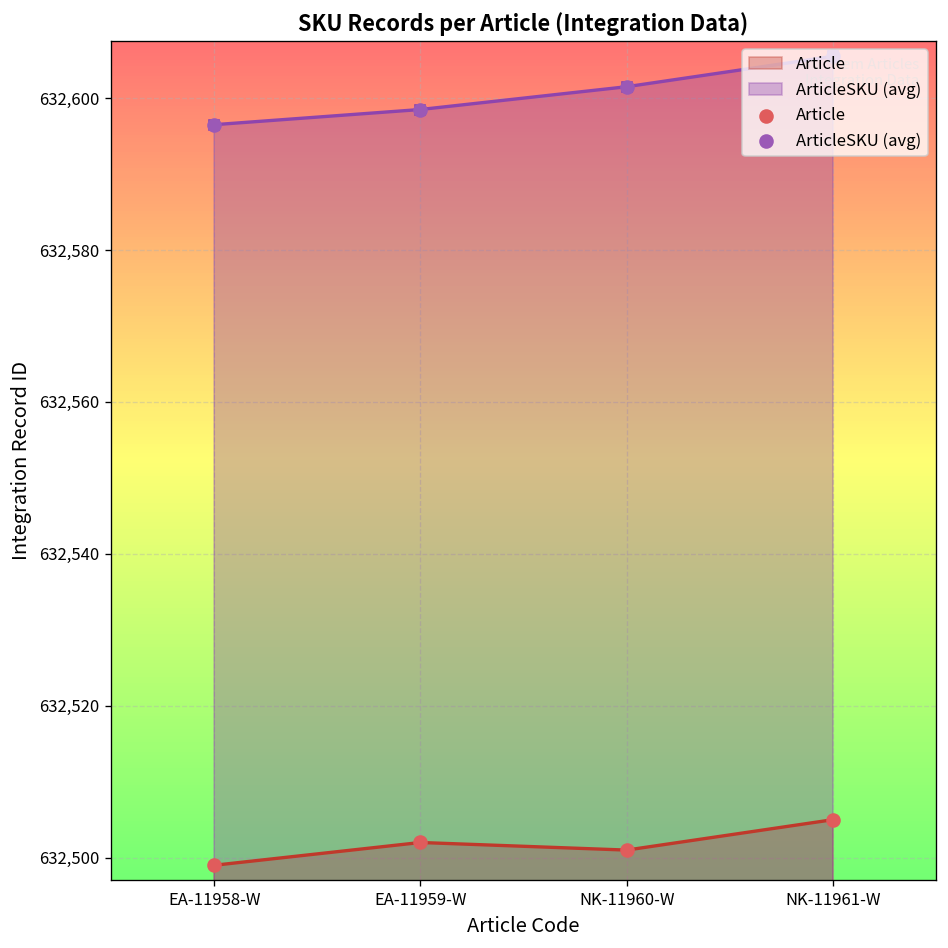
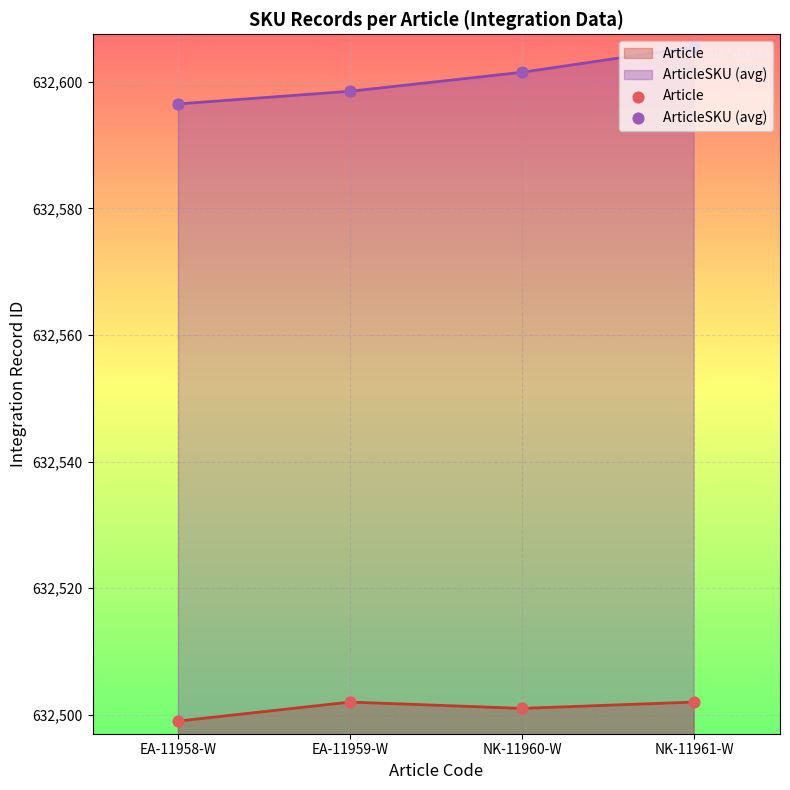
Article, NK-11961-W: 632,505 -> 632,502
